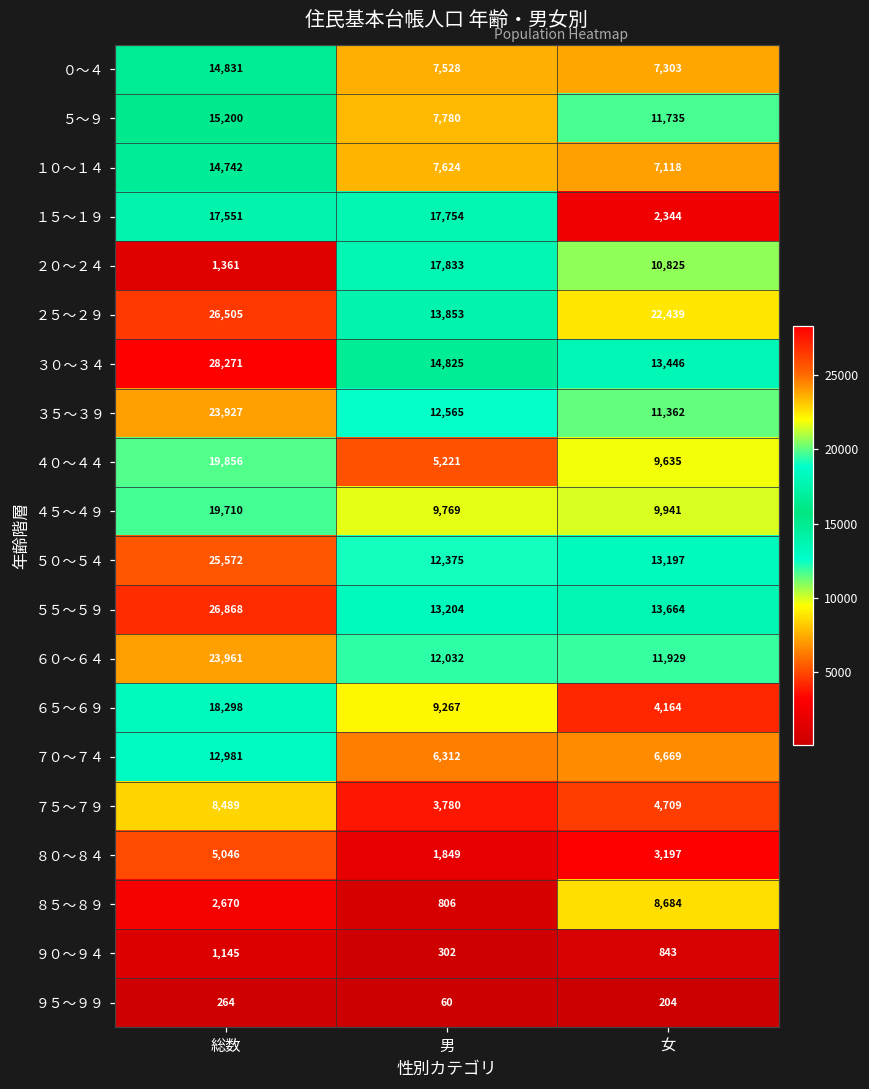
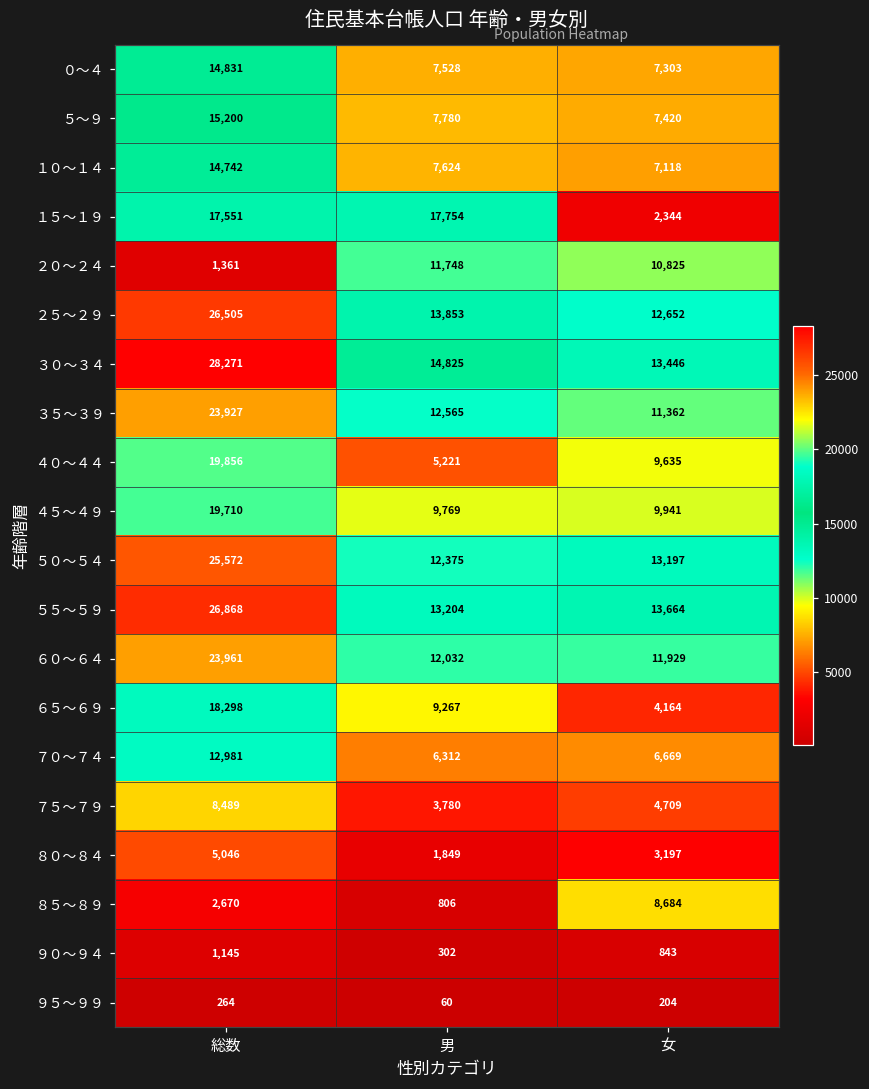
５～９, 女: 11,735 -> 7,420
２０～２４, 男: 17,833 -> 11,748
２５～２９, 女: 22,439 -> 12,652
